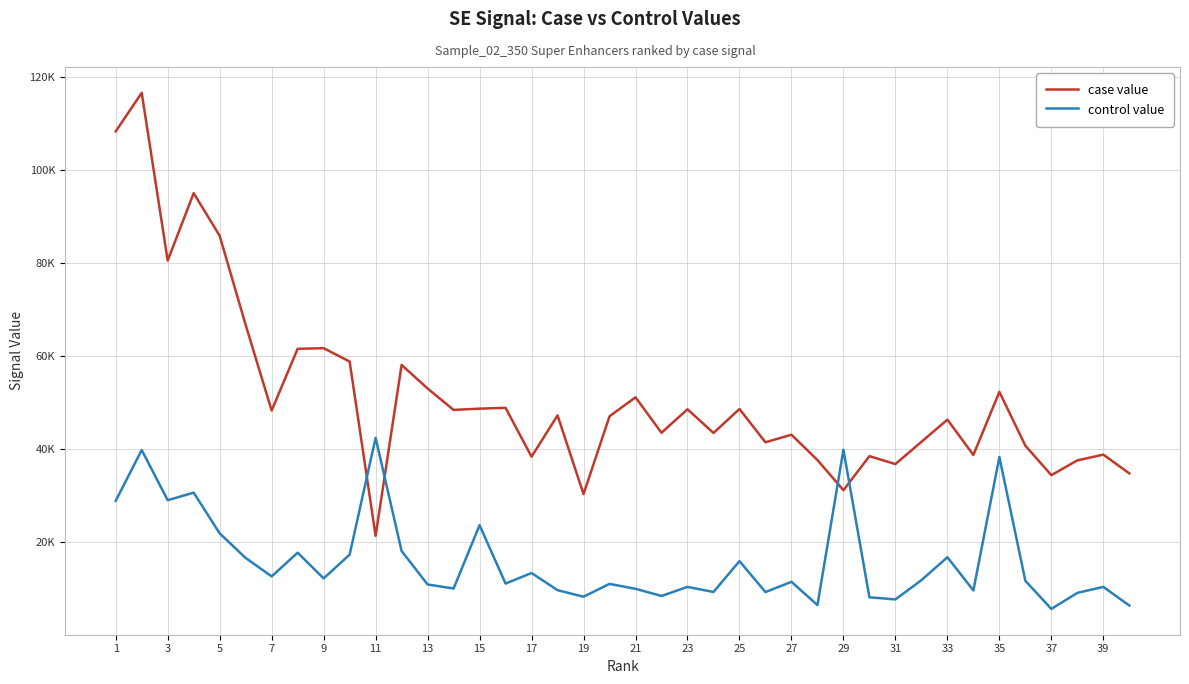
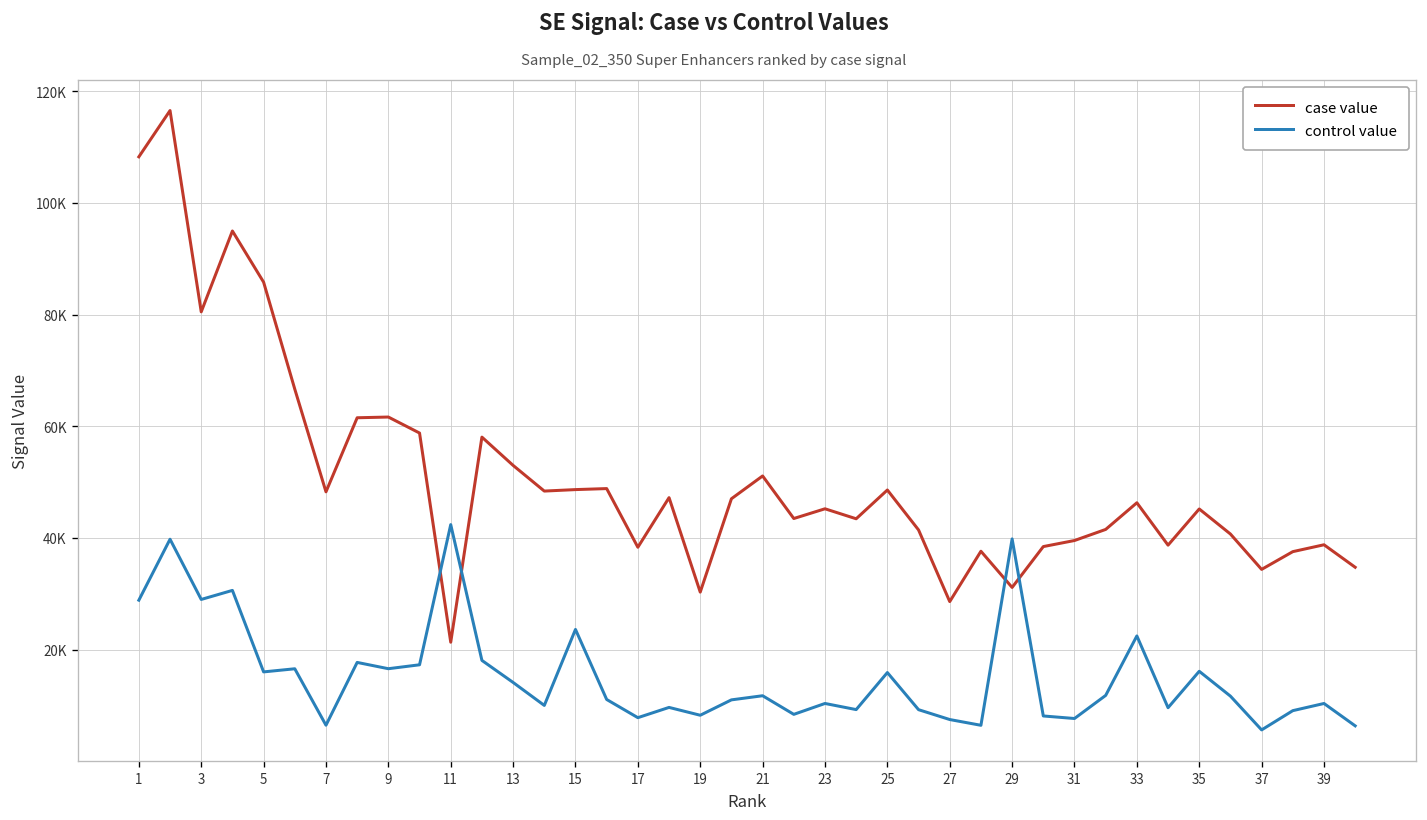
control value, 5: 22000 -> 16000
control value, 7: 13000 -> 6000
control value, 9: 12000 -> 17000
control value, 13: 11000 -> 14000
control value, 17: 13000 -> 8000
control value, 21: 10000 -> 12000
case value, 23: 49000 -> 45000
case value, 27: 43000 -> 29000
control value, 27: 11000 -> 7000
case value, 31: 37000 -> 40000
control value, 33: 17000 -> 22000
case value, 35: 52000 -> 45000
control value, 35: 38000 -> 16000
